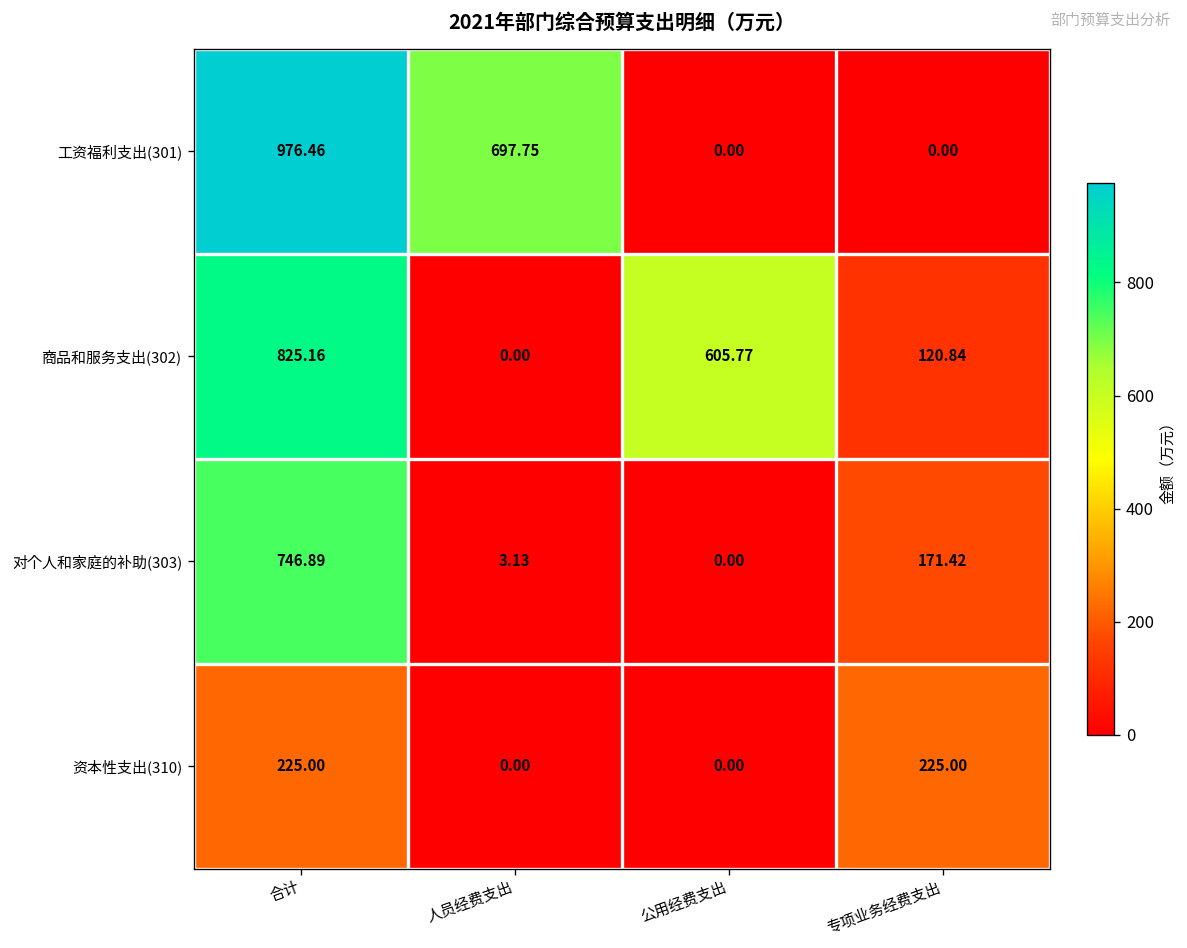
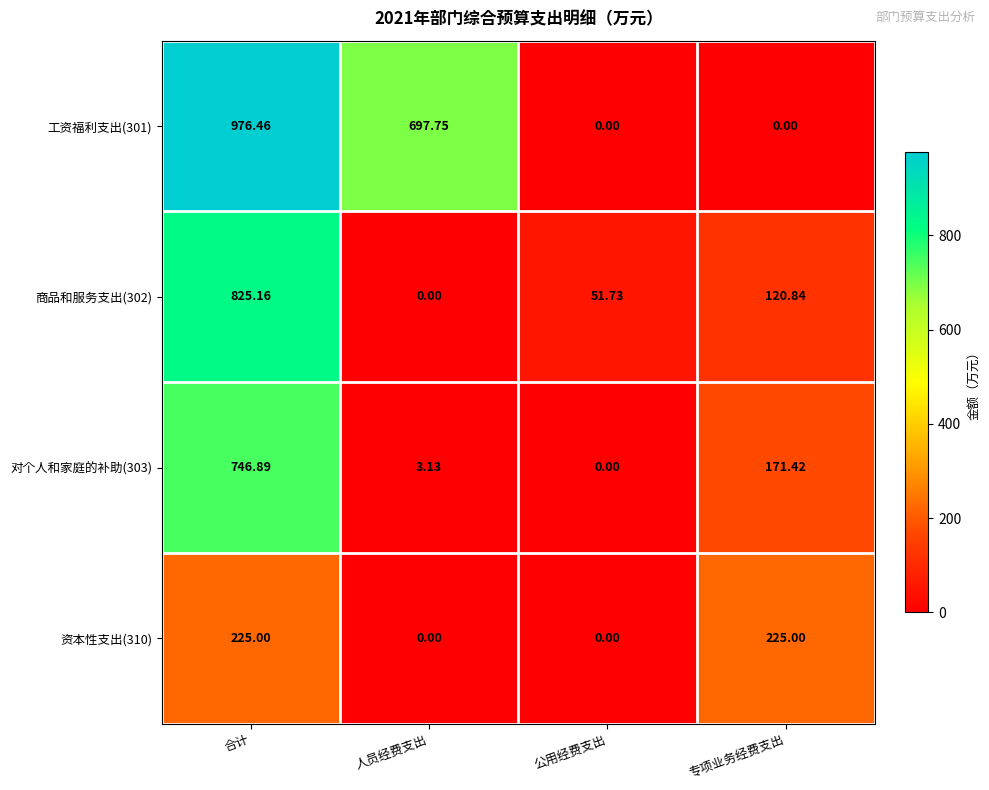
商品和服务支出(302), 公用经费支出: 605.77 -> 51.73
